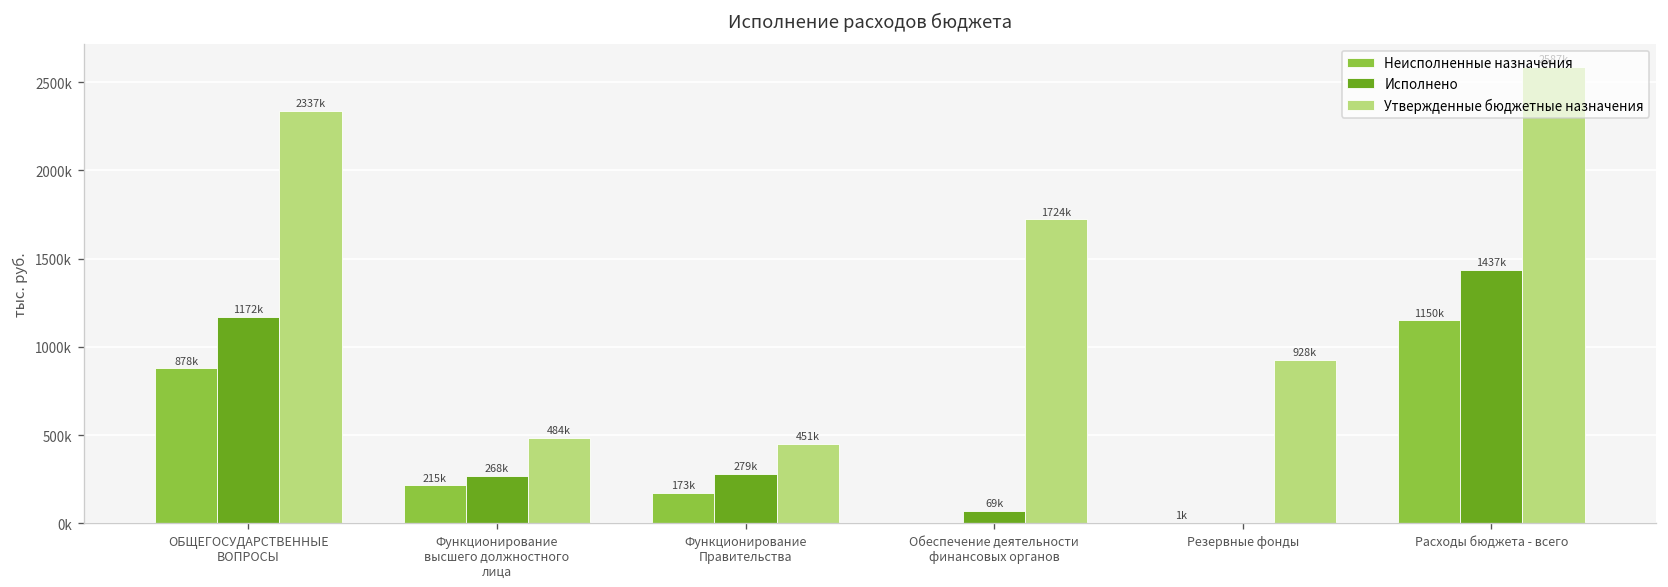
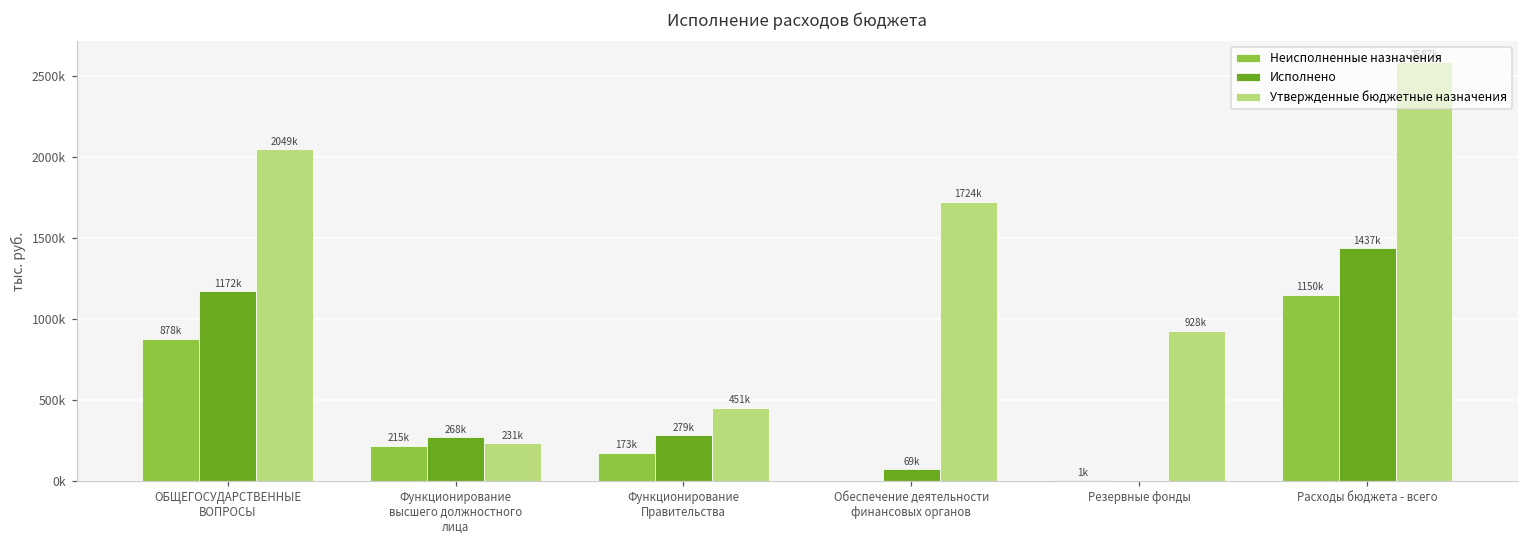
Утвержденные бюджетные назначения, ОБЩЕГОСУДАРСТВЕННЫЕ ВОПРОСЫ: 2337k -> 2049k
Утвержденные бюджетные назначения, Функционирование высшего должностного лица: 484k -> 231k
